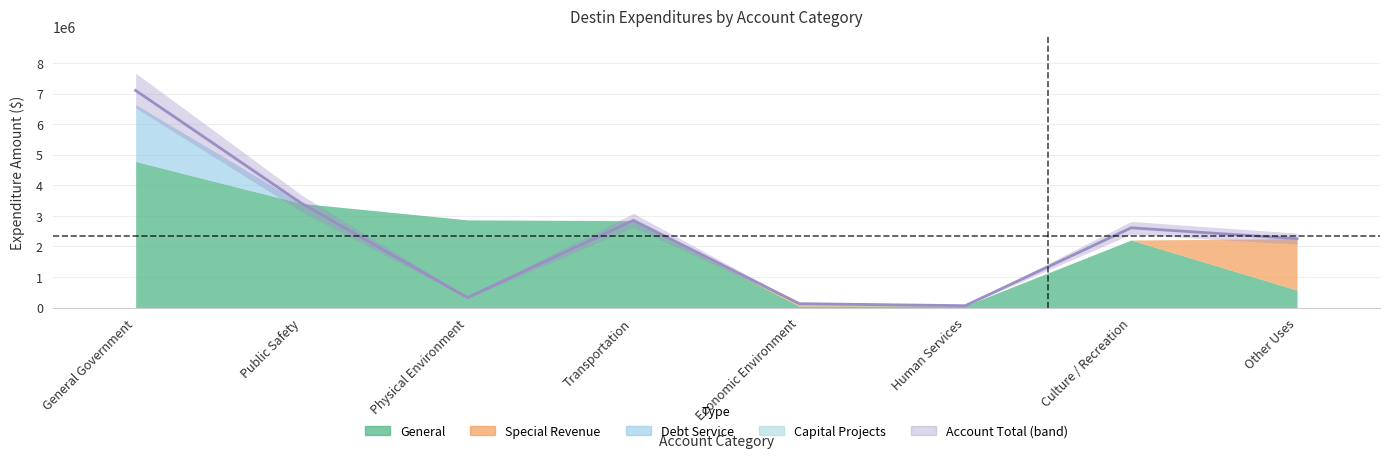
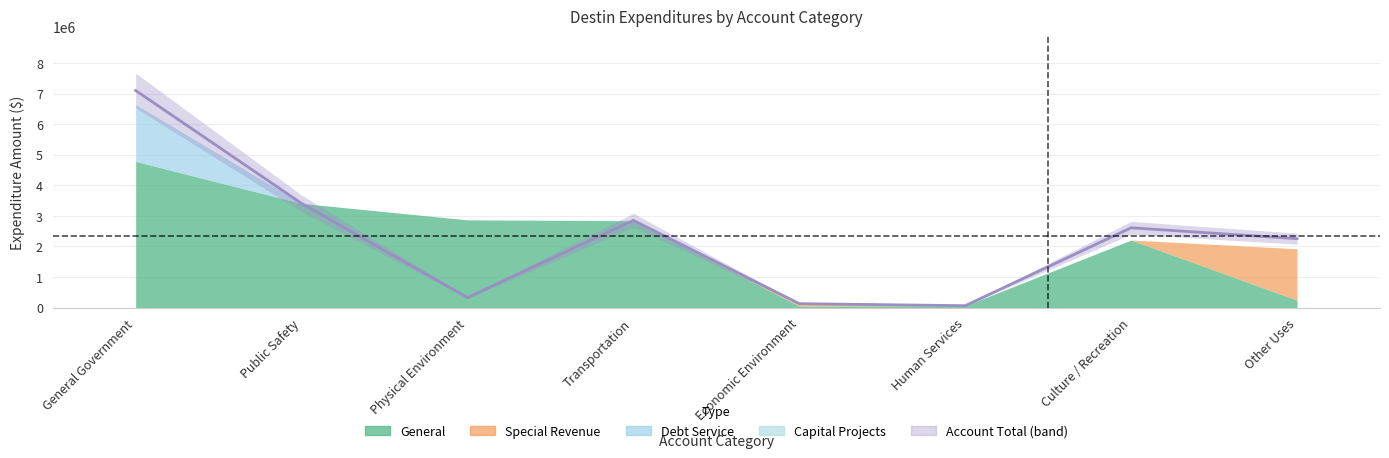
General, Other Uses: 600000 -> 200000
